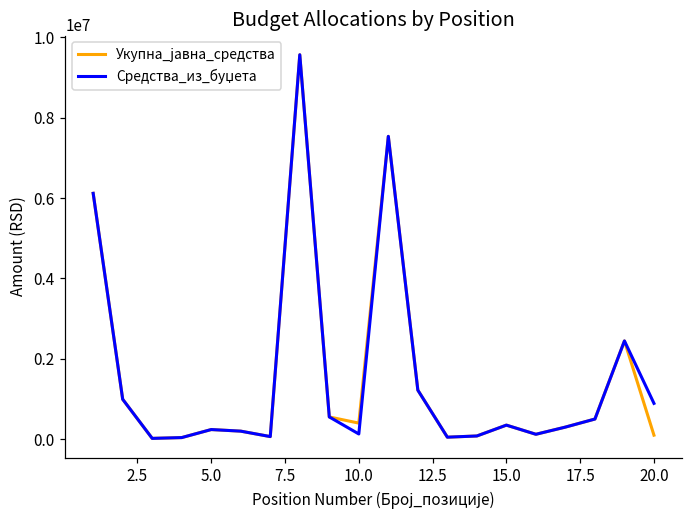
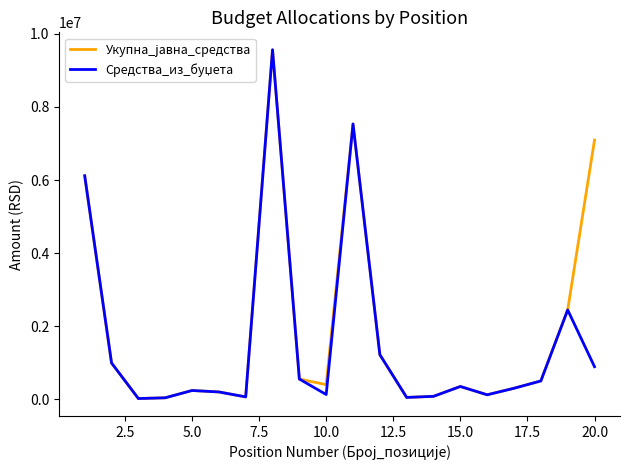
Укупна_јавна_средства, 20.0: 100000 -> 7100000
